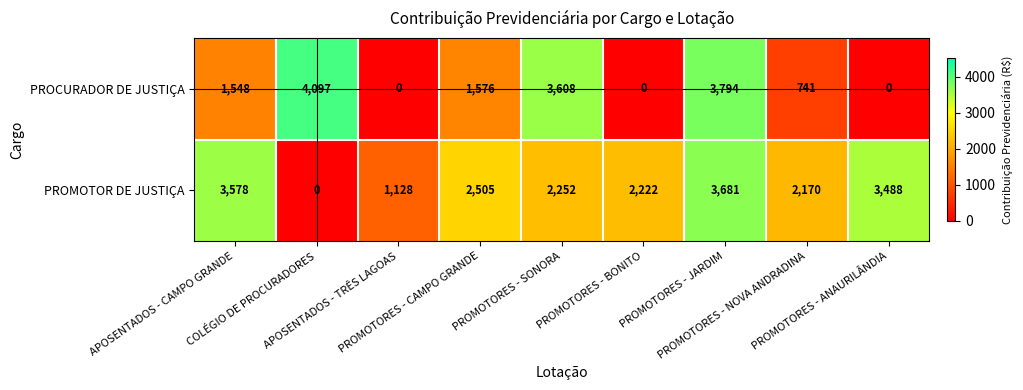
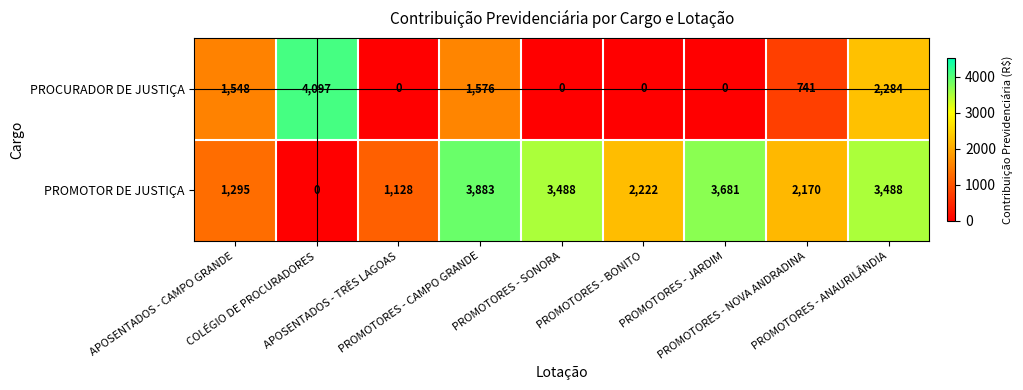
PROCURADOR DE JUSTIÇA, PROMOTORES - SONORA: 3,608 -> 0
PROCURADOR DE JUSTIÇA, PROMOTORES - JARDIM: 3,794 -> 0
PROCURADOR DE JUSTIÇA, PROMOTORES - ANAURILÂNDIA: 0 -> 2,284
PROMOTOR DE JUSTIÇA, APOSENTADOS - CAMPO GRANDE: 3,578 -> 1,295
PROMOTOR DE JUSTIÇA, PROMOTORES - CAMPO GRANDE: 2,505 -> 3,883
PROMOTOR DE JUSTIÇA, PROMOTORES - SONORA: 2,252 -> 3,488
